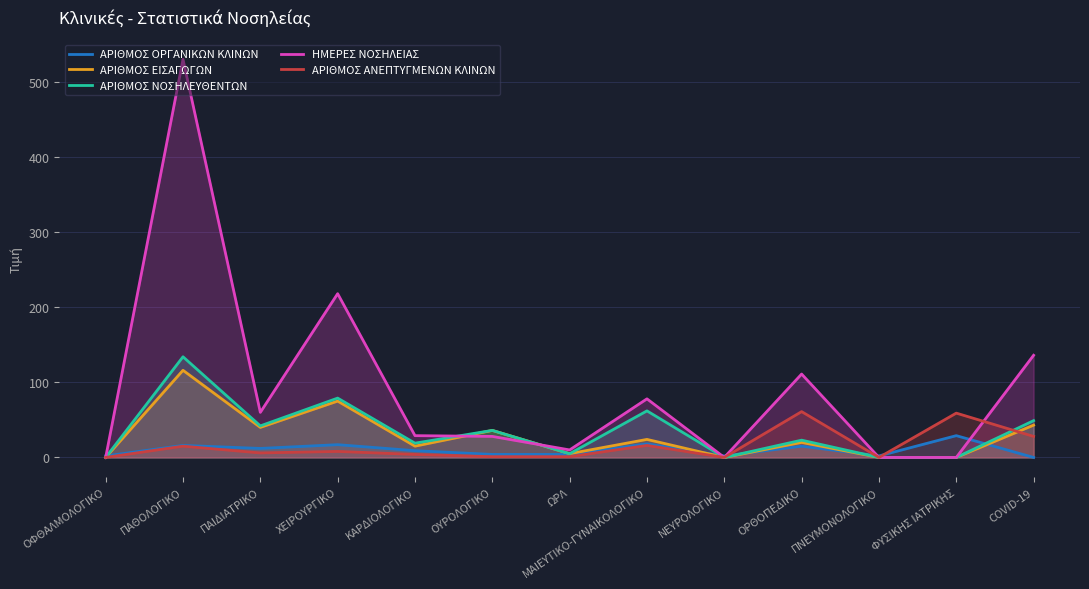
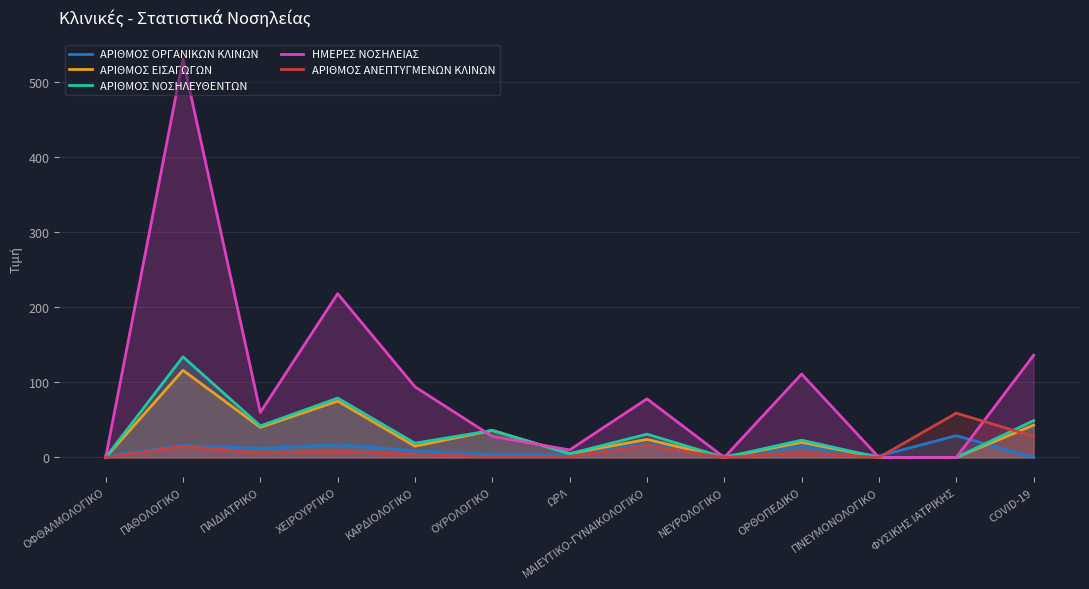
ΗΜΕΡΕΣ ΝΟΣΗΛΕΙΑΣ, ΚΑΡΔΙΟΛΟΓΙΚΟ: 30 -> 90
ΑΡΙΘΜΟΣ ΝΟΣΗΛΕΥΘΕΝΤΩΝ, ΜΑΙΕΥΤΙΚΟ-ΓΥΝΑΙΚΟΛΟΓΙΚΟ: 60 -> 30
ΑΡΙΘΜΟΣ ΑΝΕΠΤΥΓΜΕΝΩΝ ΚΛΙΝΩΝ, ΟΡΘΟΠΕΔΙΚΟ: 60 -> 10
